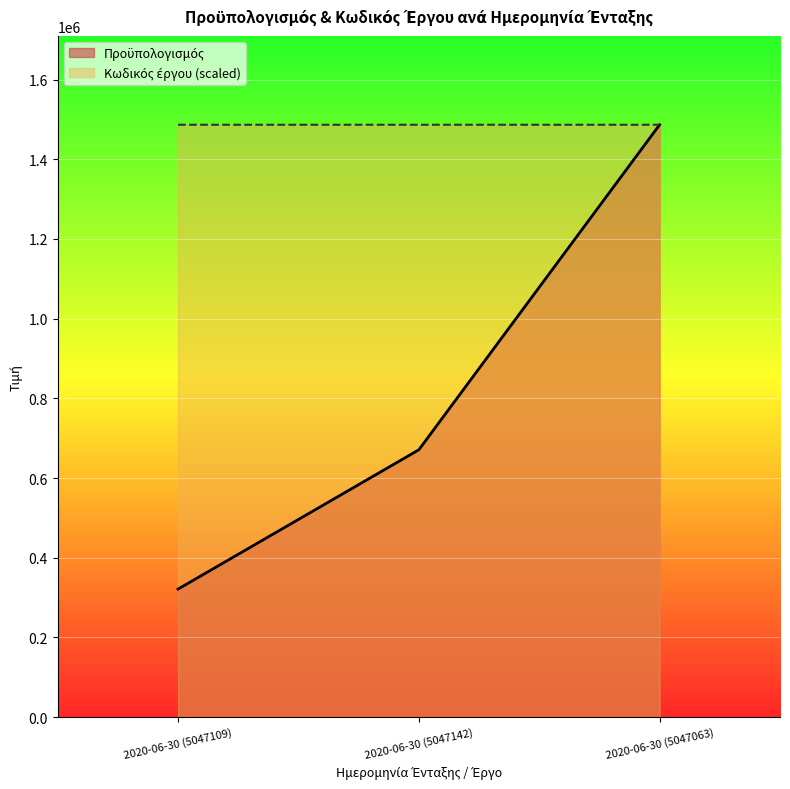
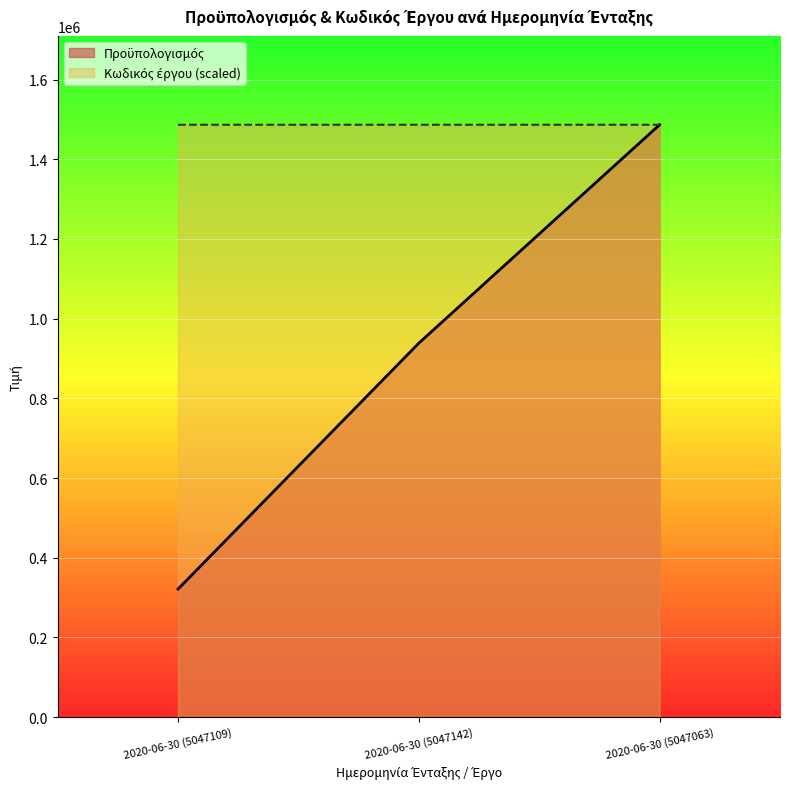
Προϋπολογισμός, 2020-06-30 (5047142): 670000 -> 940000
